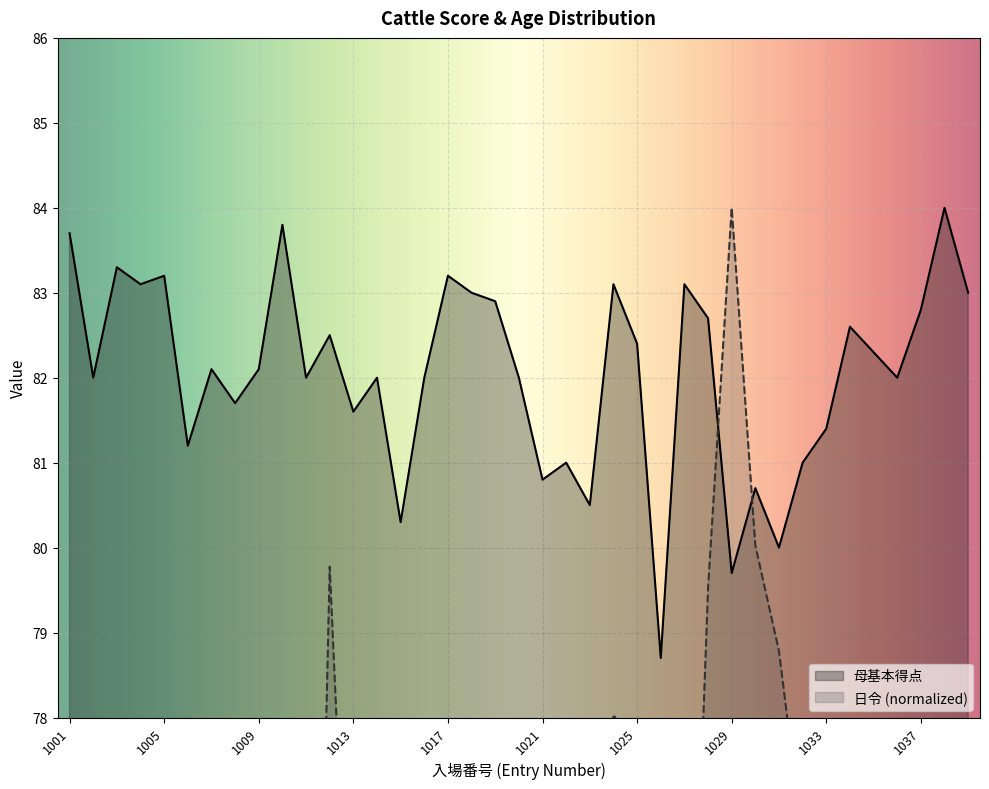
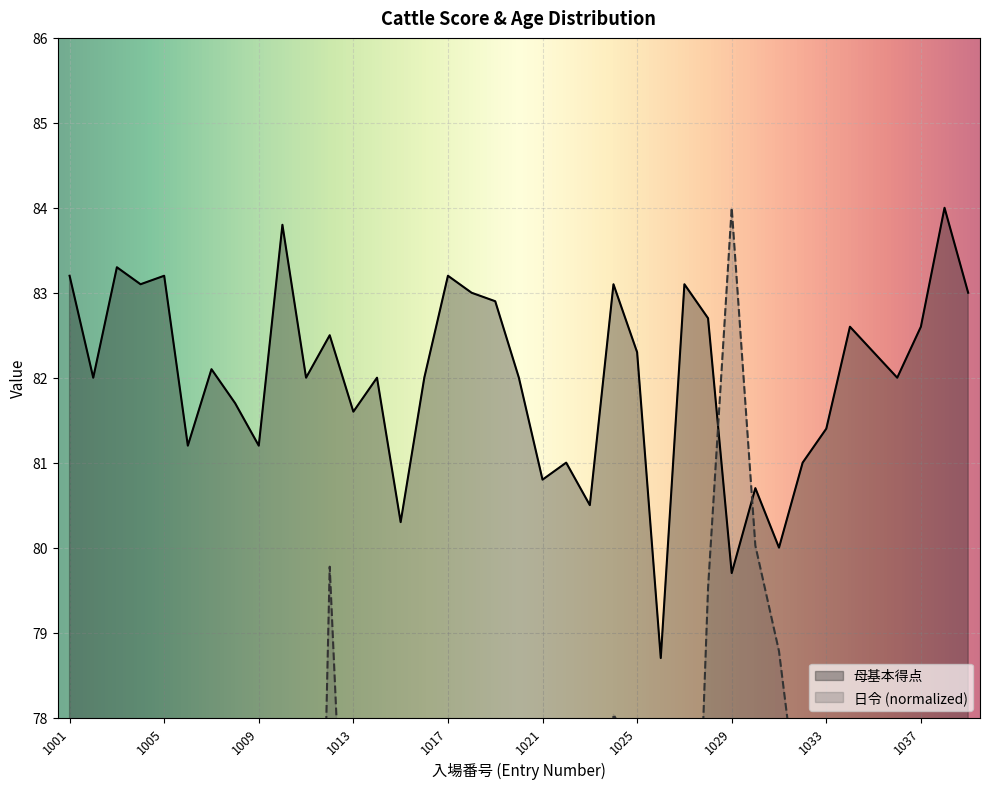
母基本得点, 1001: 83.7 -> 83.2
母基本得点, 1009: 82.1 -> 81.2
母基本得点, 1025: 82.4 -> 82.3
母基本得点, 1037: 82.8 -> 82.6
